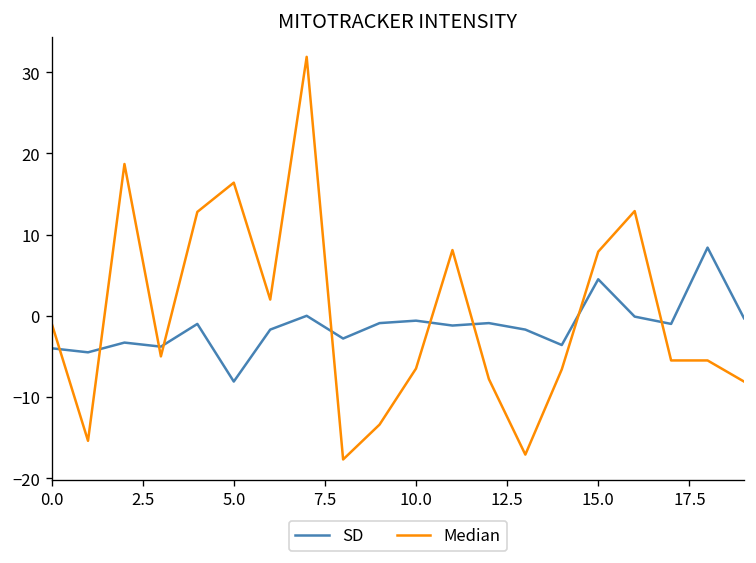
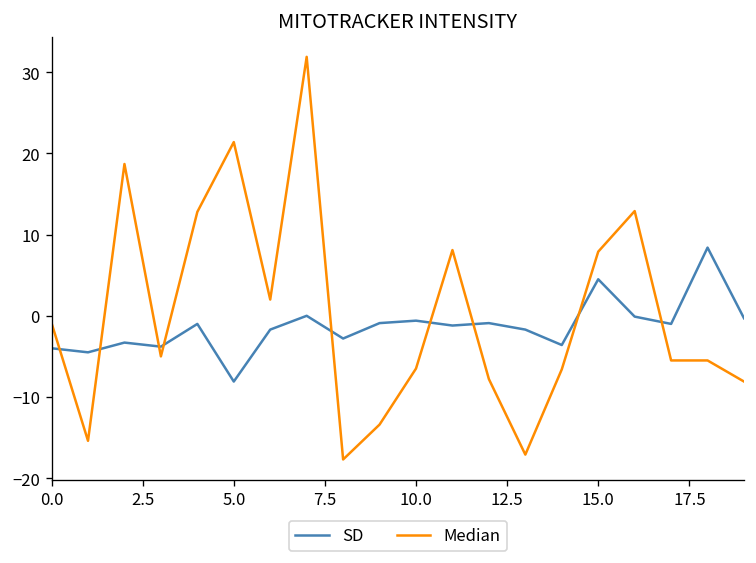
Median, 5.0: 16 -> 21
